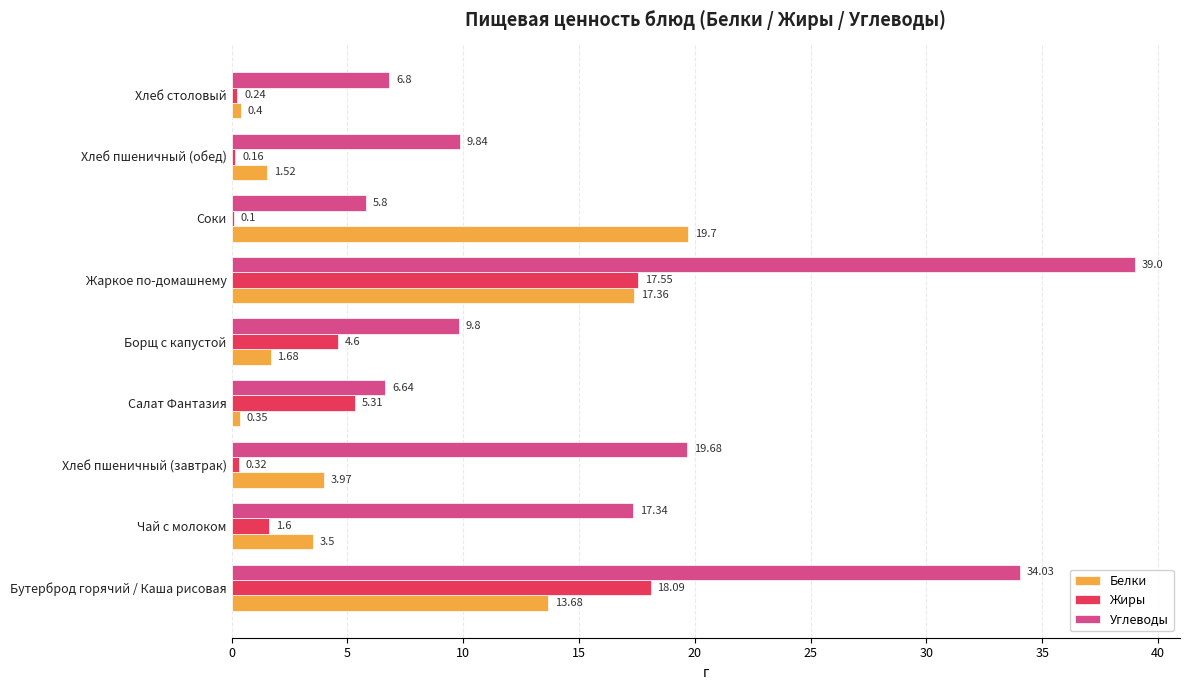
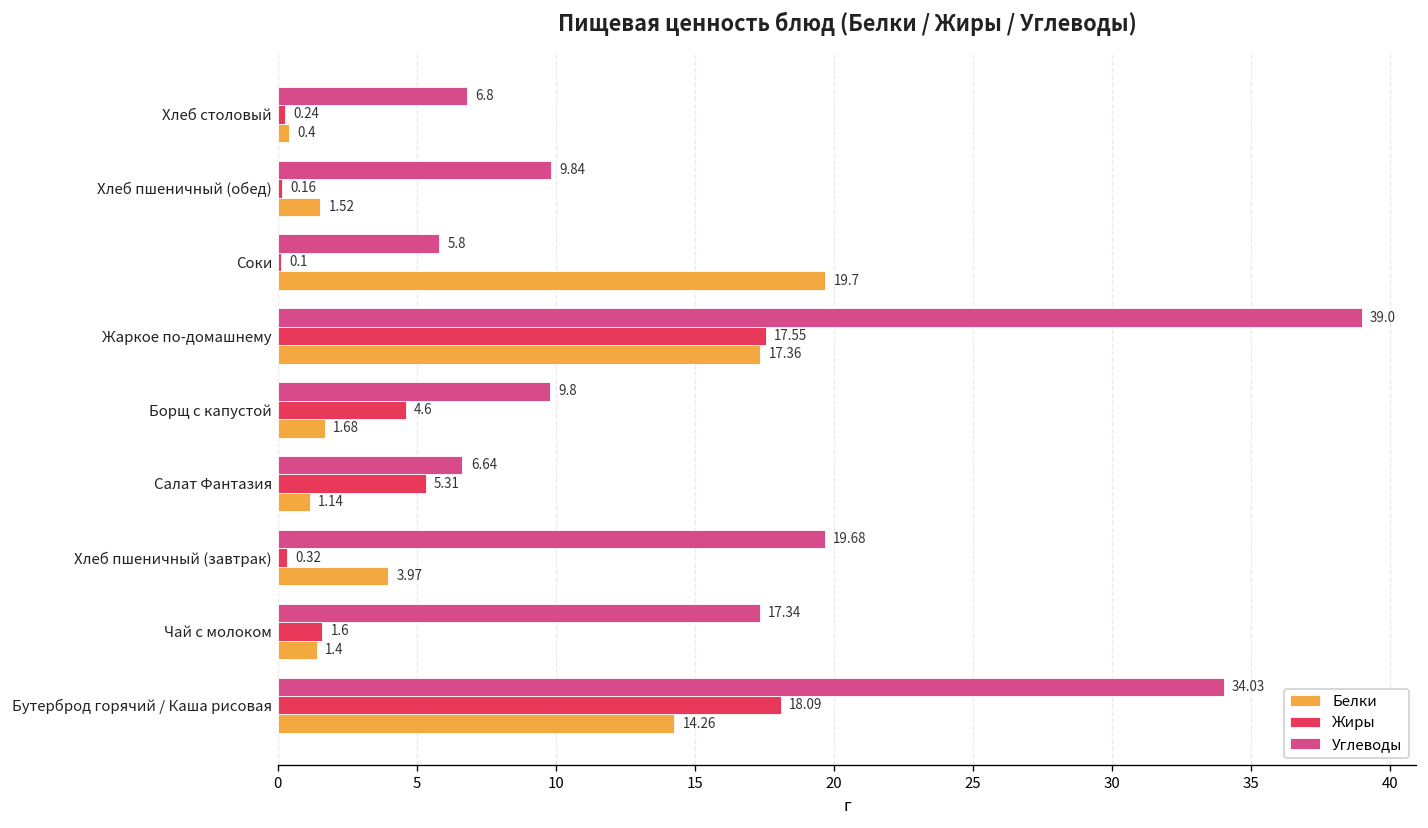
Белки, Салат Фантазия: 0.35 -> 1.14
Белки, Чай с молоком: 3.5 -> 1.4
Белки, Бутерброд горячий / Каша рисовая: 13.68 -> 14.26
